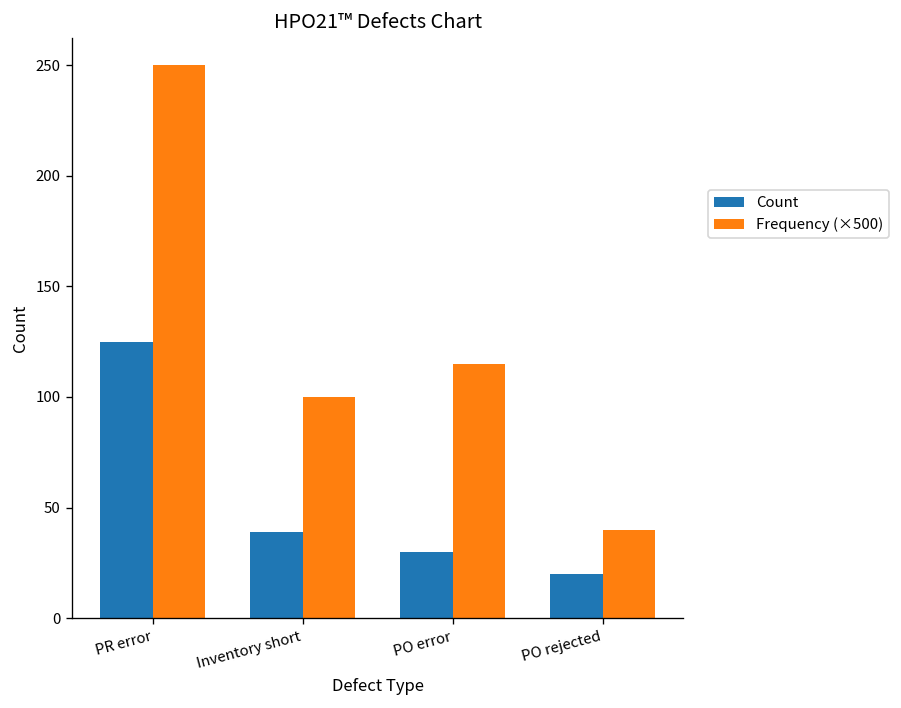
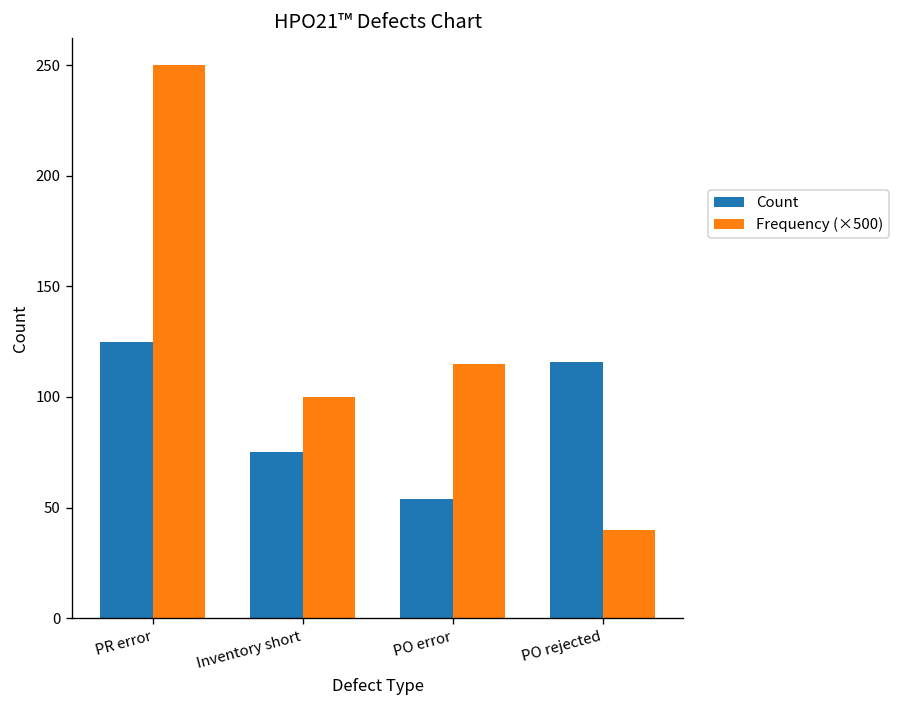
Count, Inventory short: 39 -> 75
Count, PO error: 30 -> 54
Count, PO rejected: 20 -> 116
